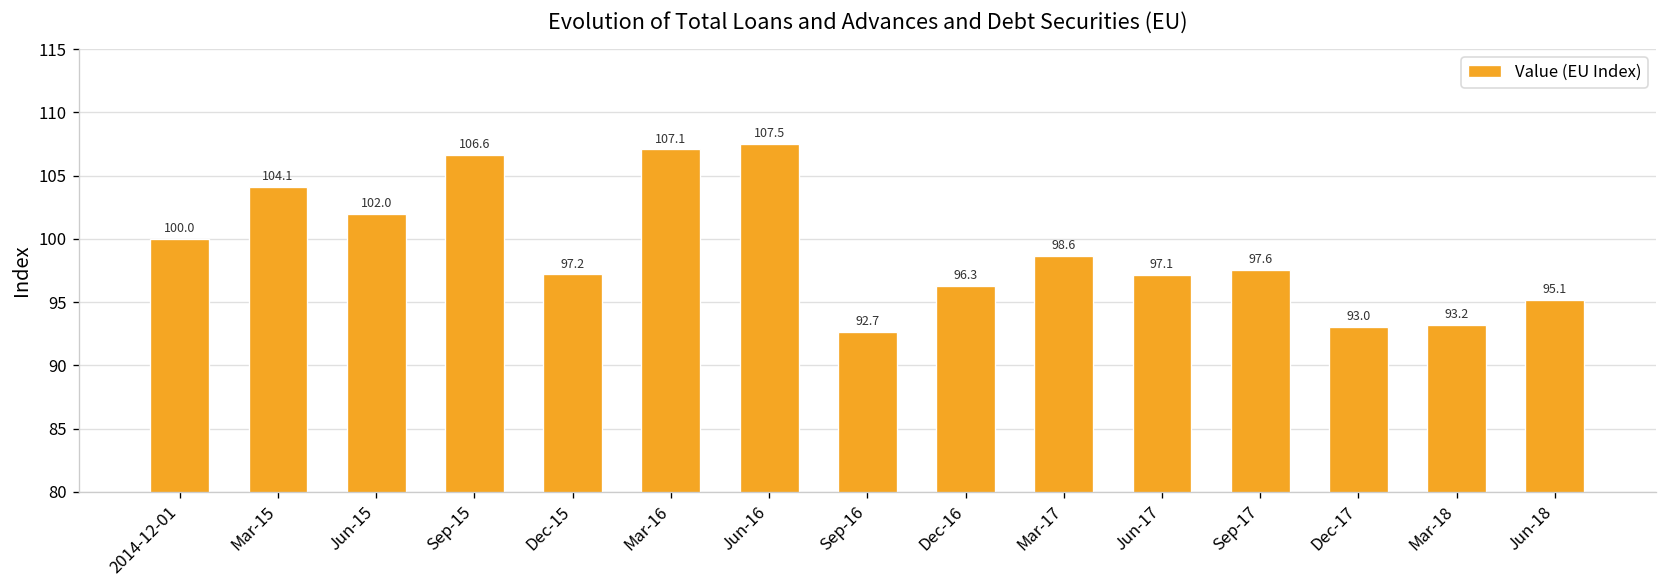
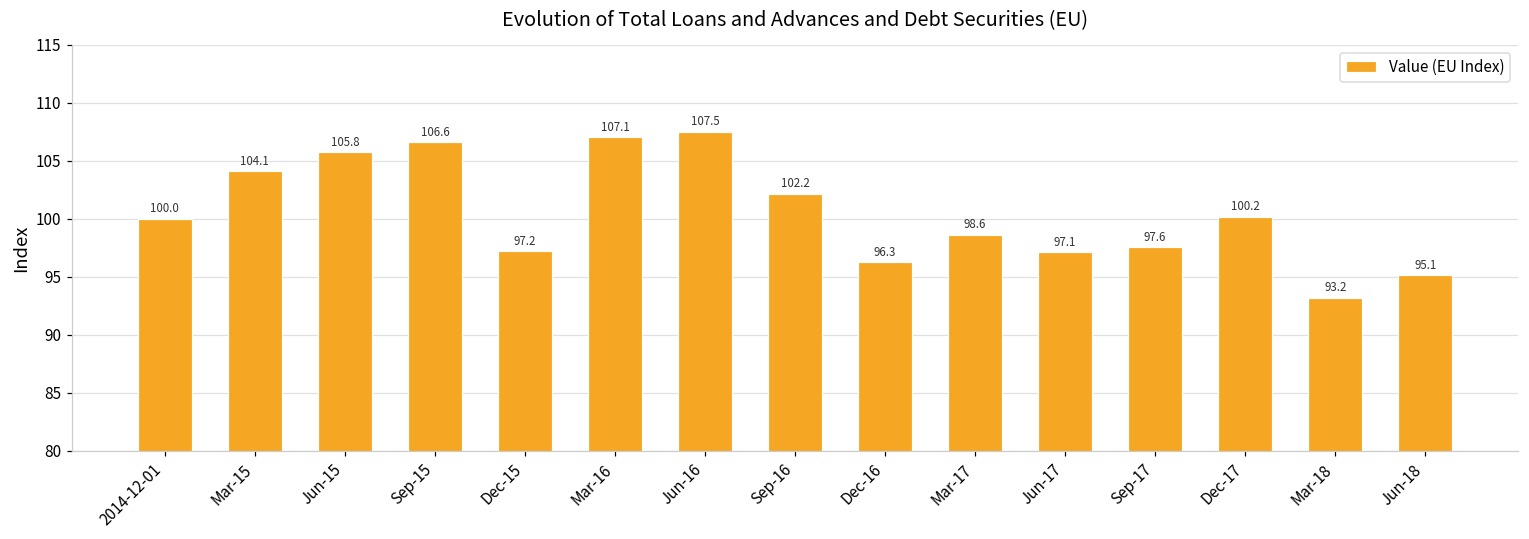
Jun-15: 102.0 -> 105.8
Sep-16: 92.7 -> 102.2
Dec-17: 93.0 -> 100.2
